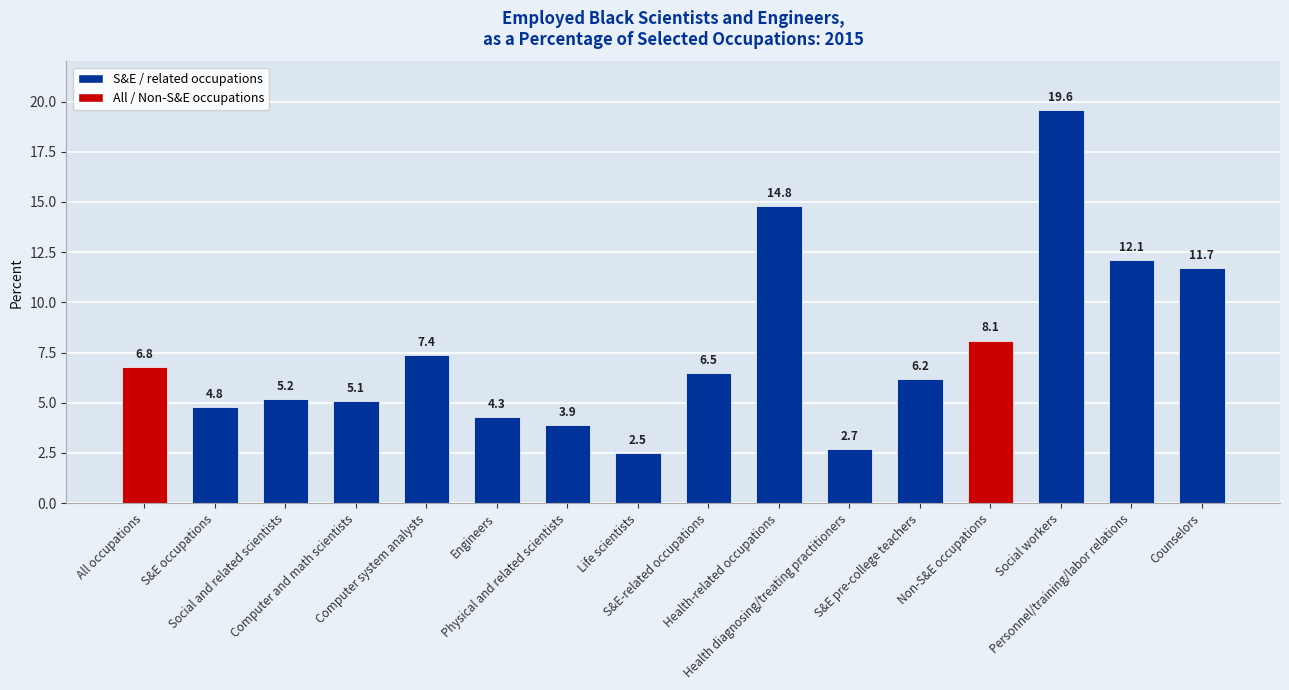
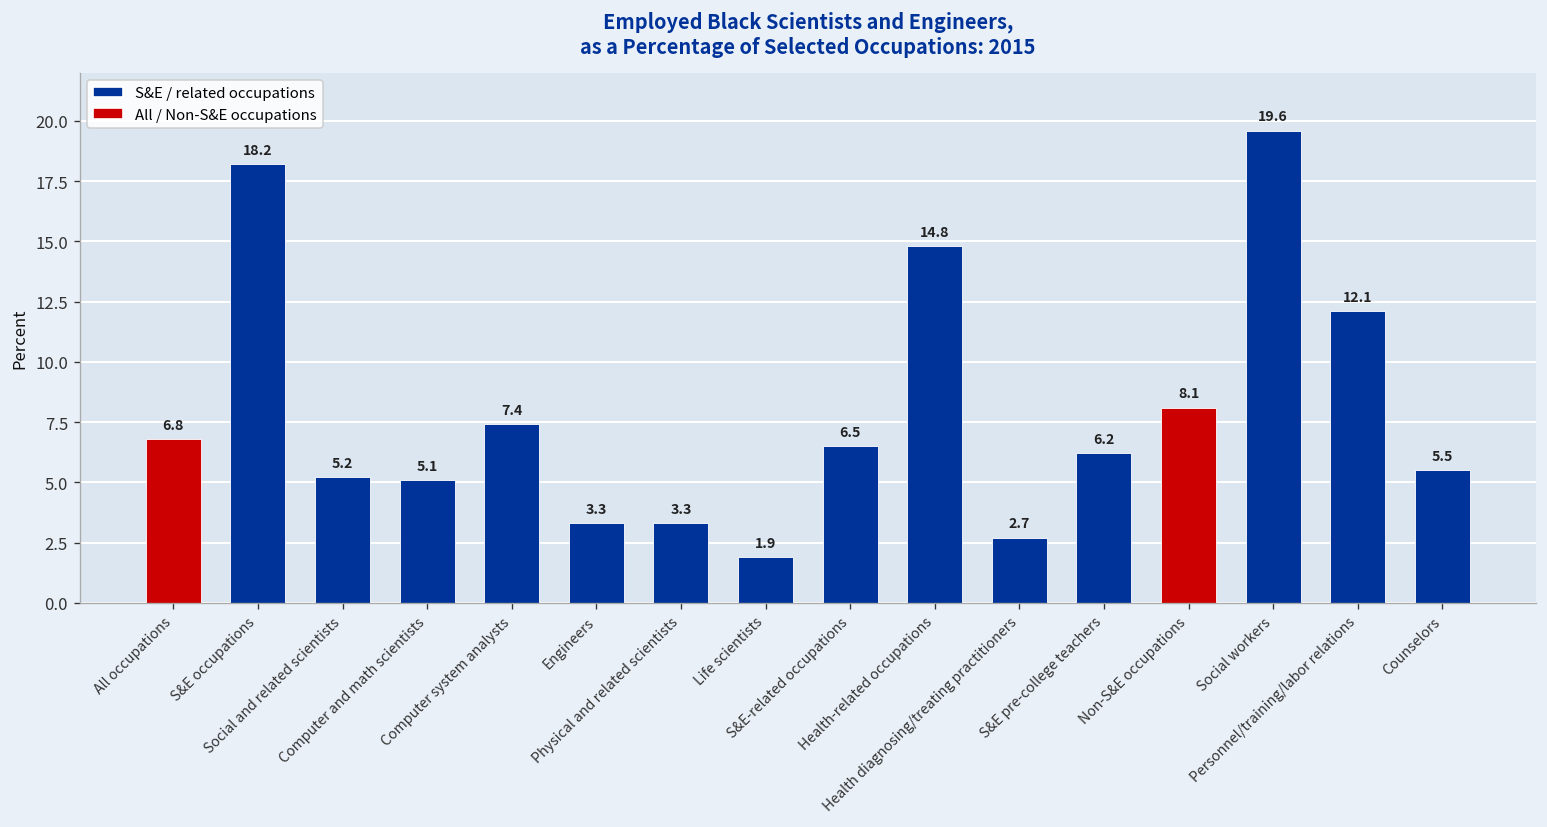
S&E occupations: 4.8 -> 18.2
Engineers: 4.3 -> 3.3
Physical and related scientists: 3.9 -> 3.3
Life scientists: 2.5 -> 1.9
Counselors: 11.7 -> 5.5
